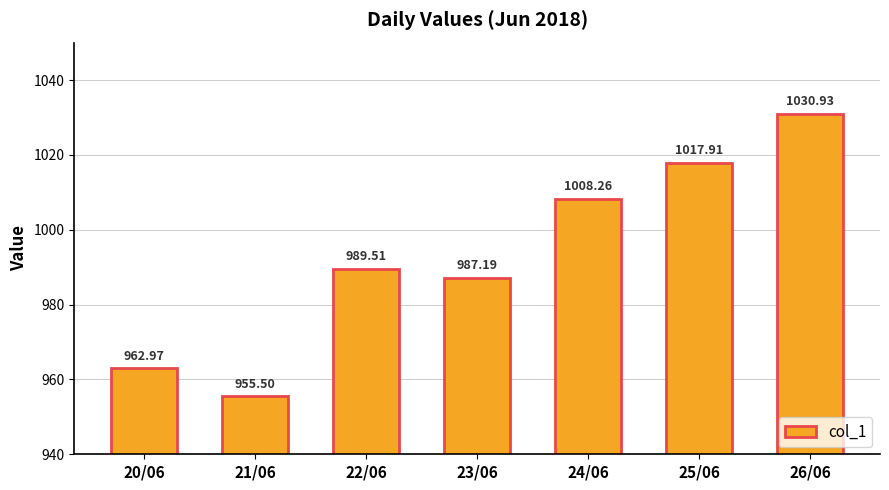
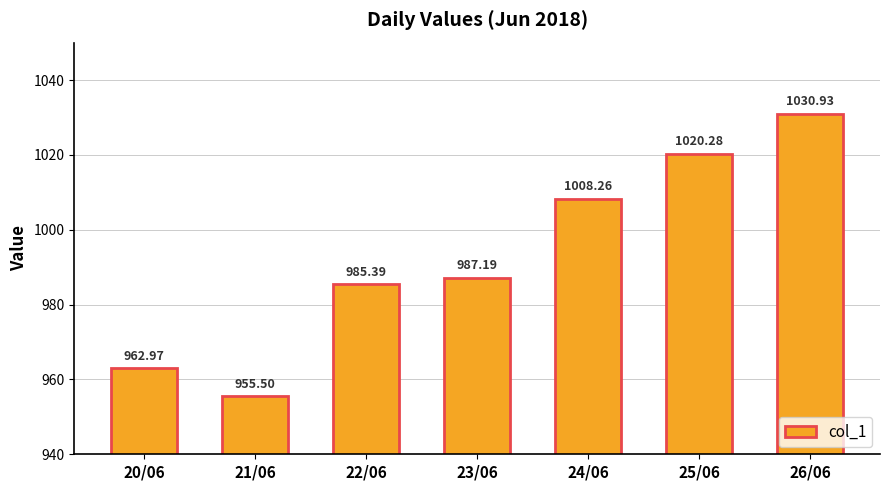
22/06: 989.51 -> 985.39
25/06: 1017.91 -> 1020.28
